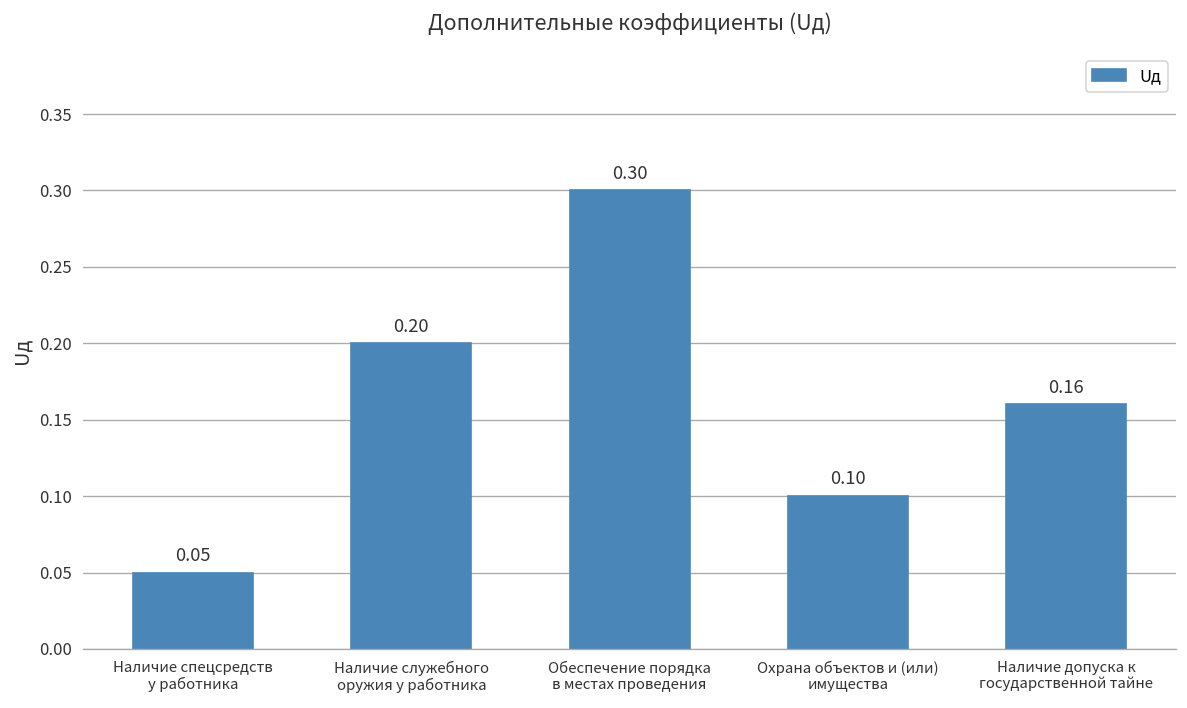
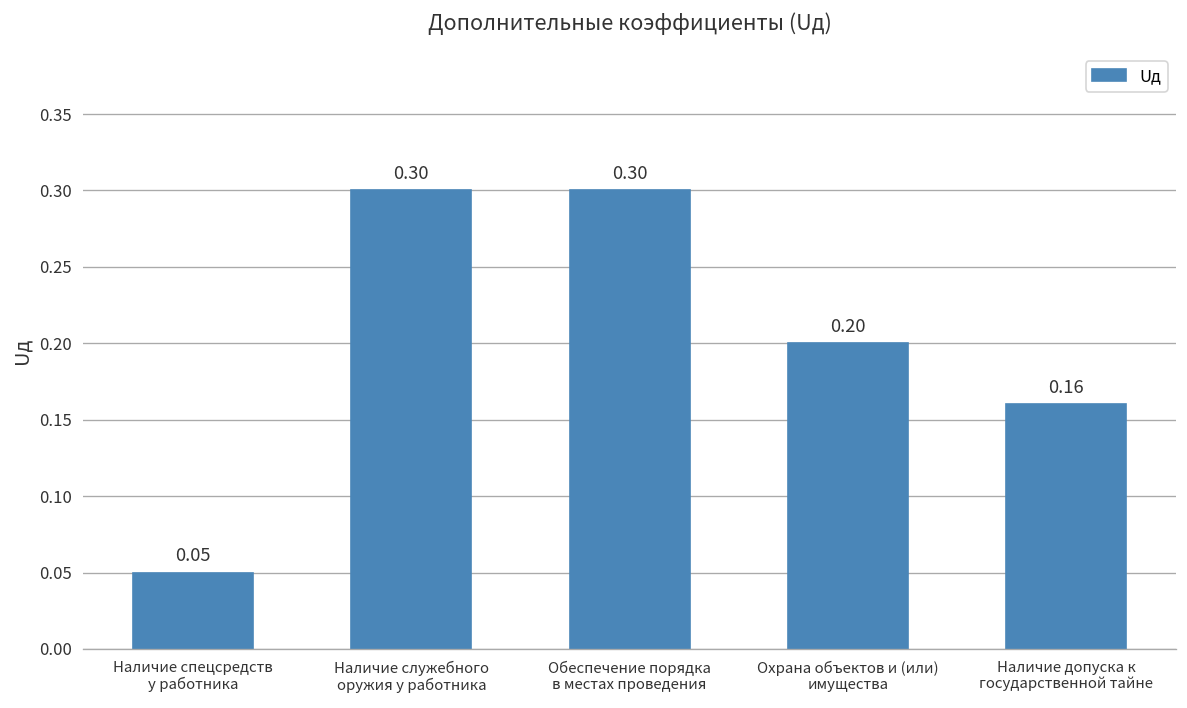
Наличие служебного оружия у работника: 0.20 -> 0.30
Охрана объектов и (или) имущества: 0.10 -> 0.20
